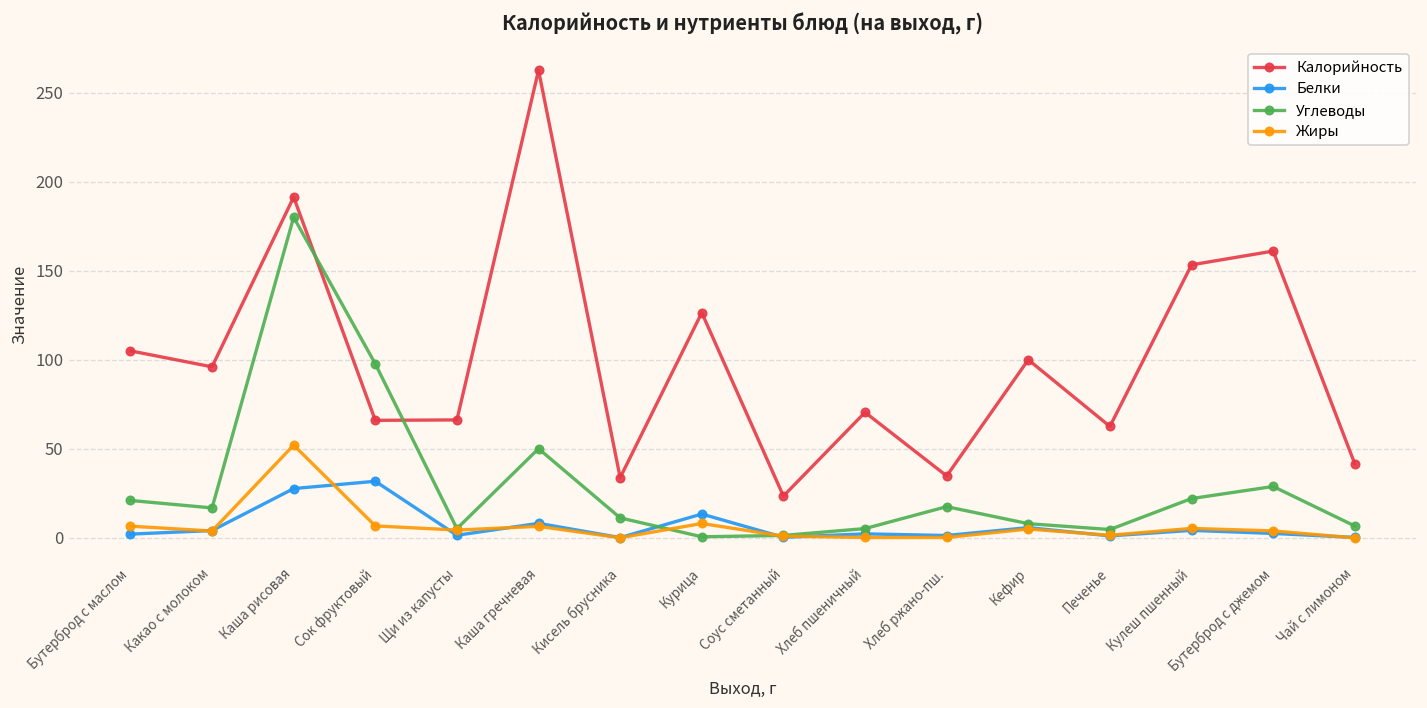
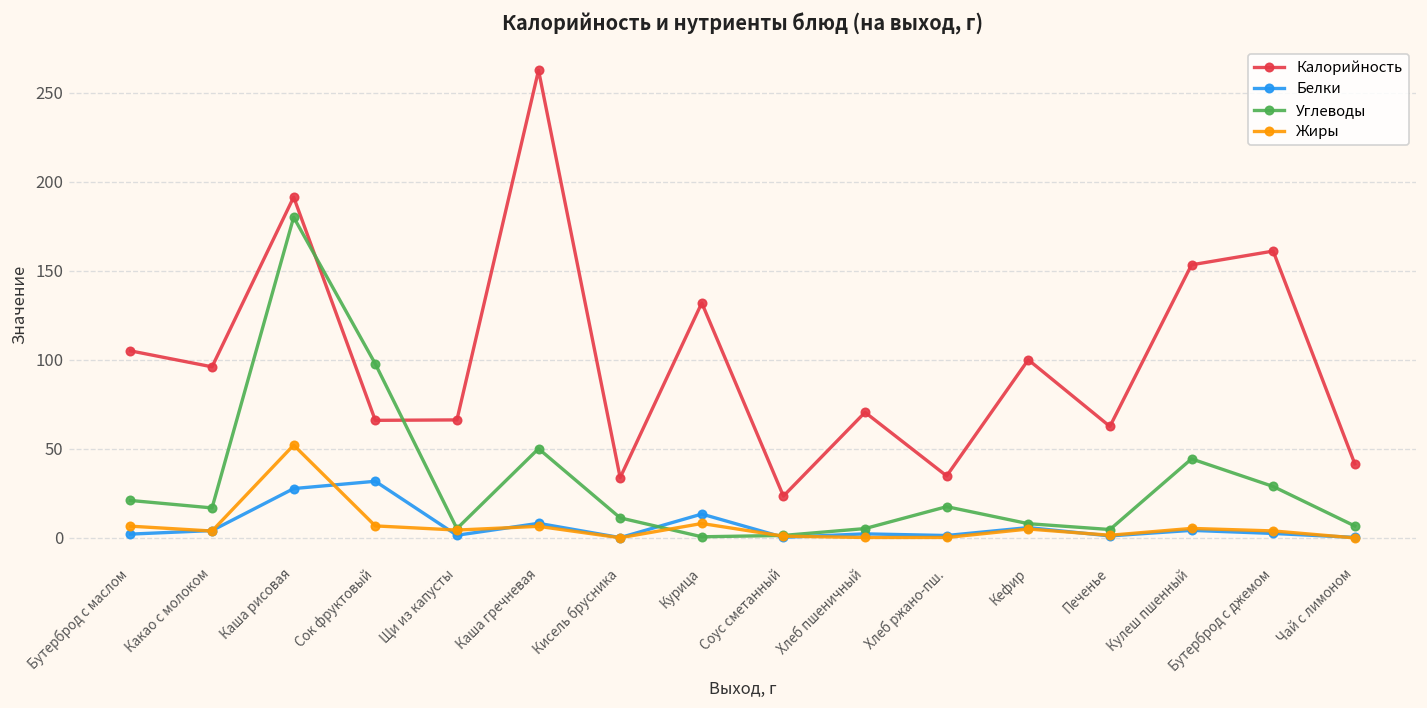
Калорийность, Курица: 126 -> 132
Углеводы, Кулеш пшенный: 22 -> 44
